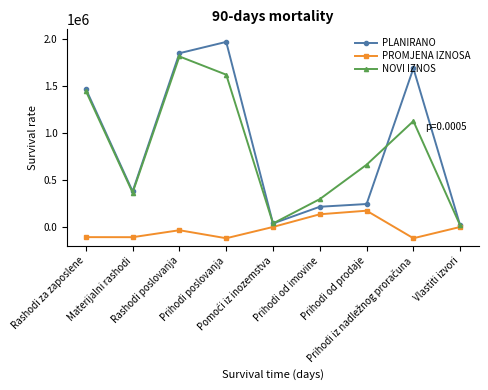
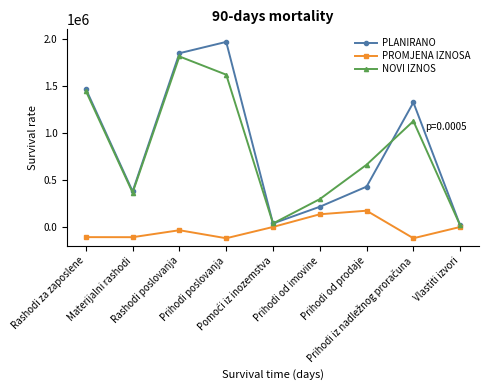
PLANIRANO, Prihodi od prodaje: 200000 -> 400000
PLANIRANO, Prihodi iz nadležnog proračuna: 1700000 -> 1300000
